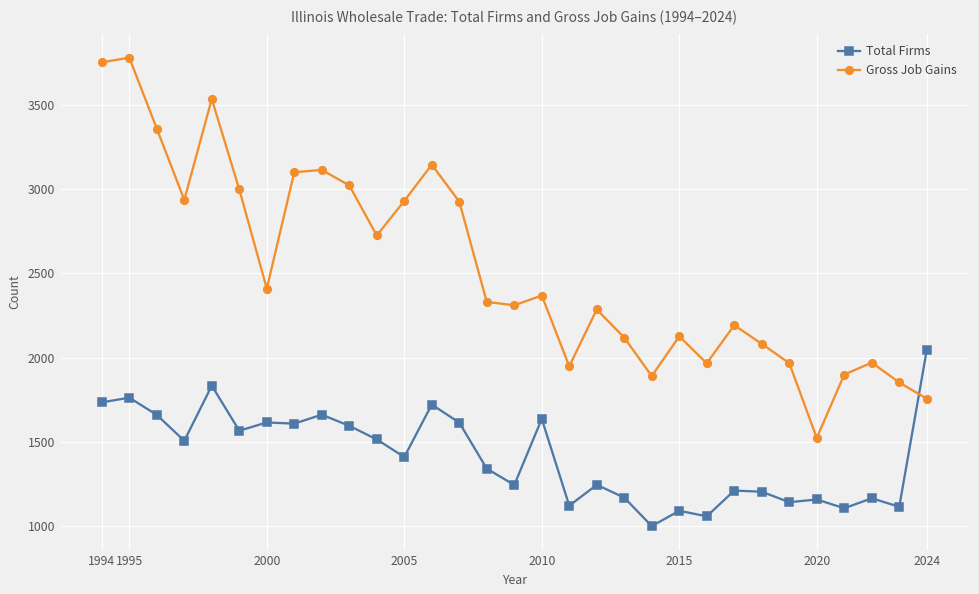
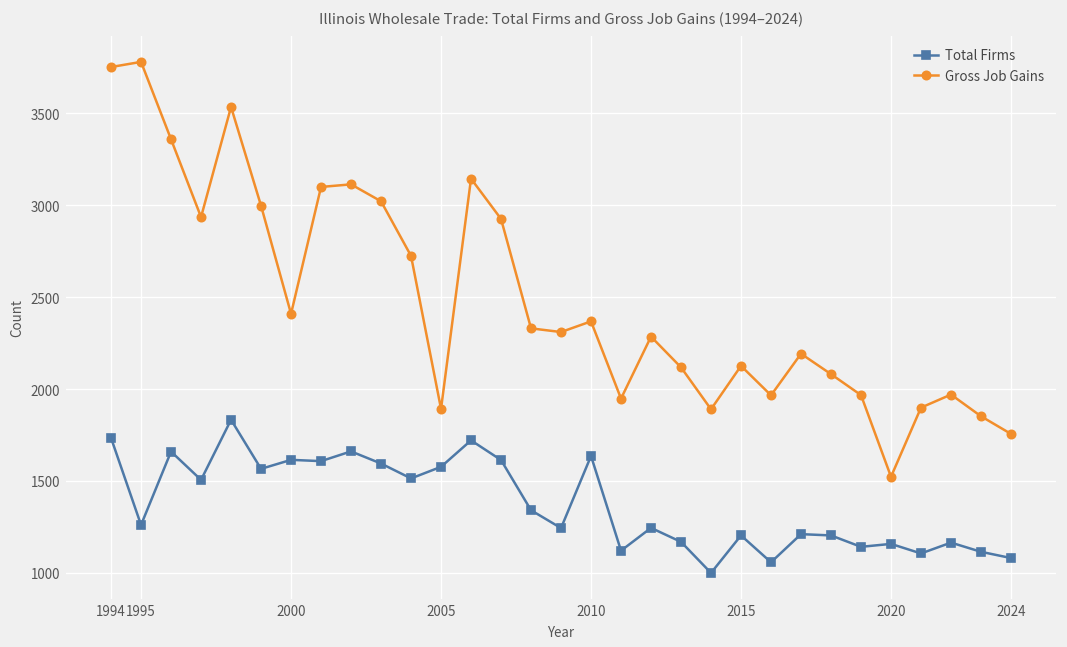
Total Firms, 1995: 1760 -> 1260
Total Firms, 2005: 1410 -> 1580
Gross Job Gains, 2005: 2930 -> 1890
Total Firms, 2015: 1090 -> 1200
Total Firms, 2024: 2040 -> 1080
